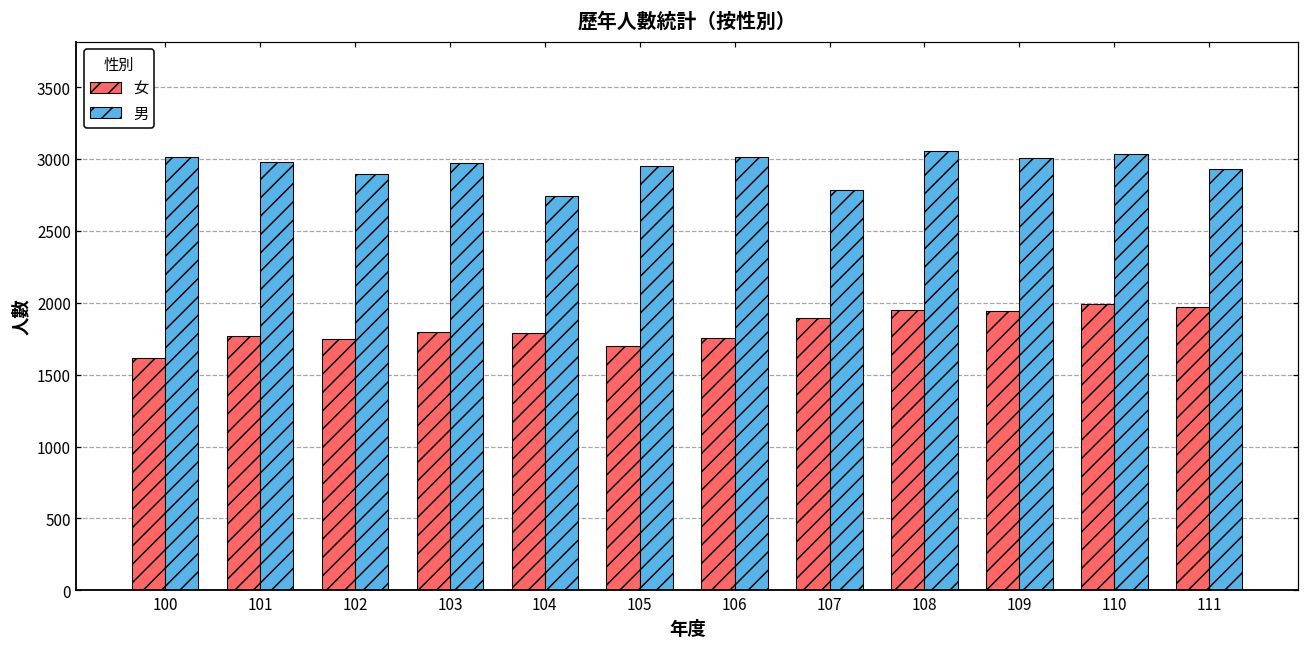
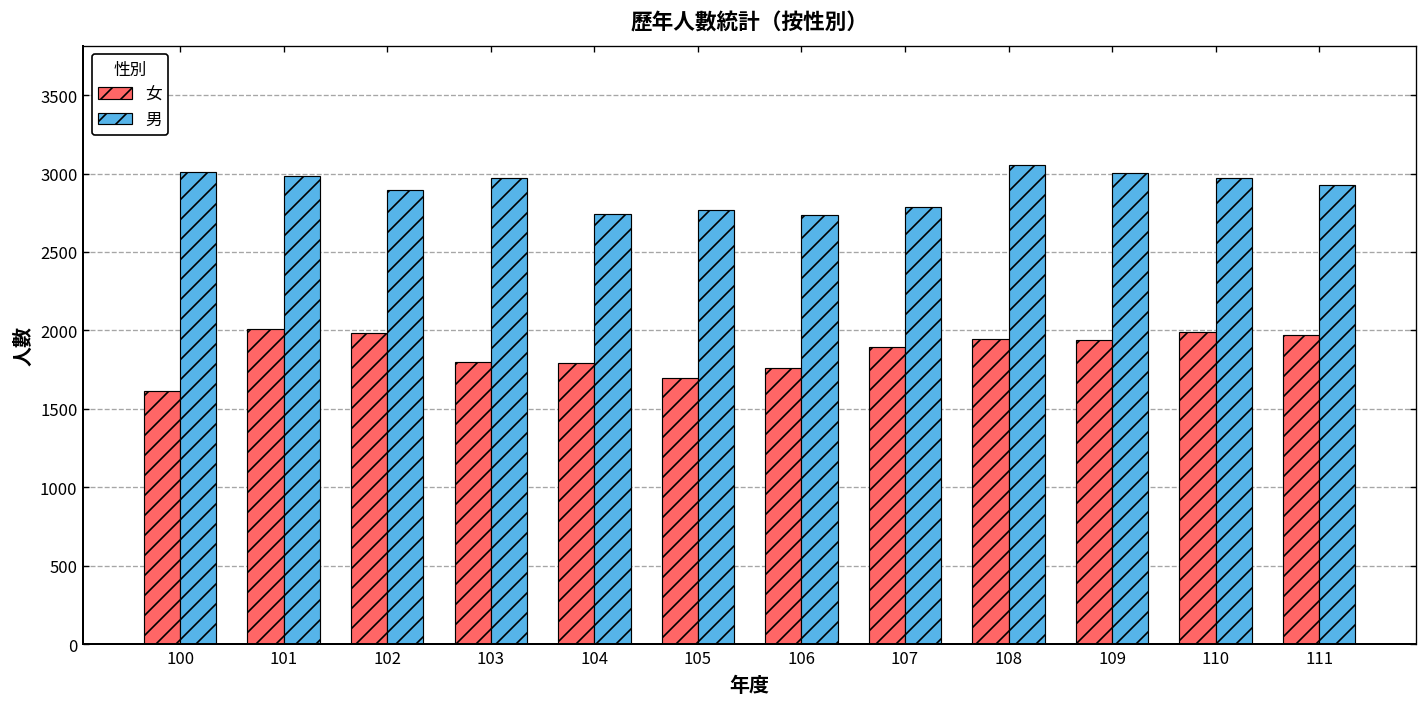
女, 101: 1770 -> 2010
女, 102: 1750 -> 1980
男, 105: 2950 -> 2770
男, 106: 3010 -> 2730
男, 110: 3040 -> 2970
